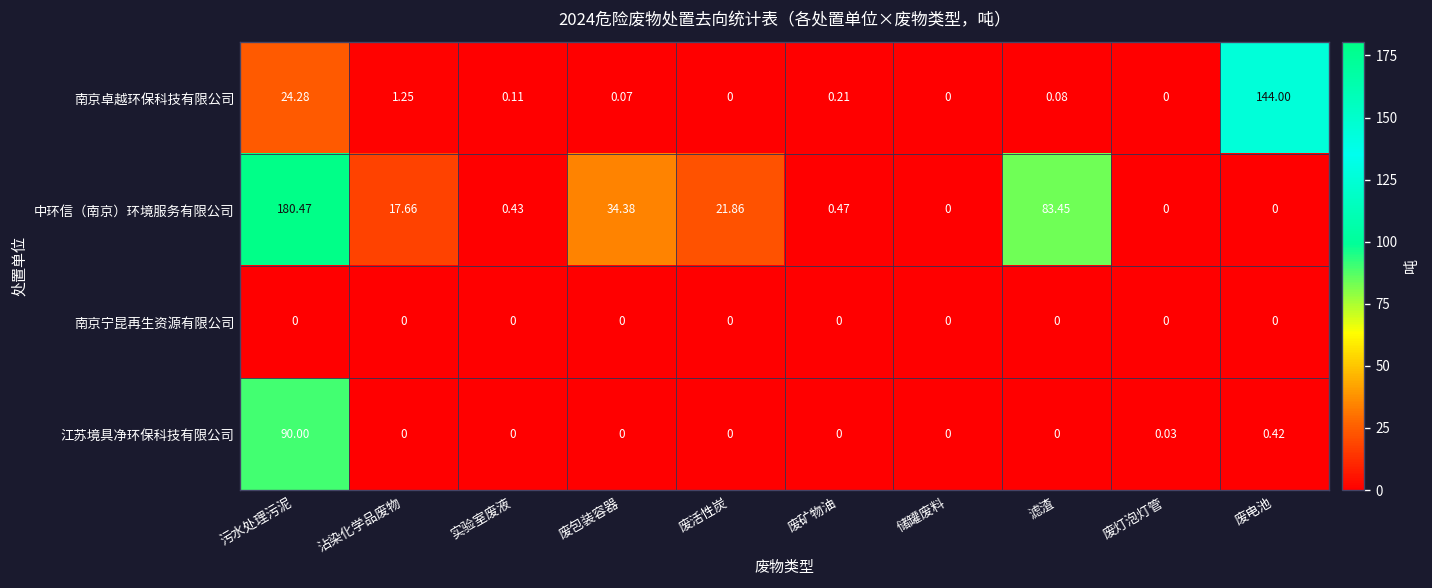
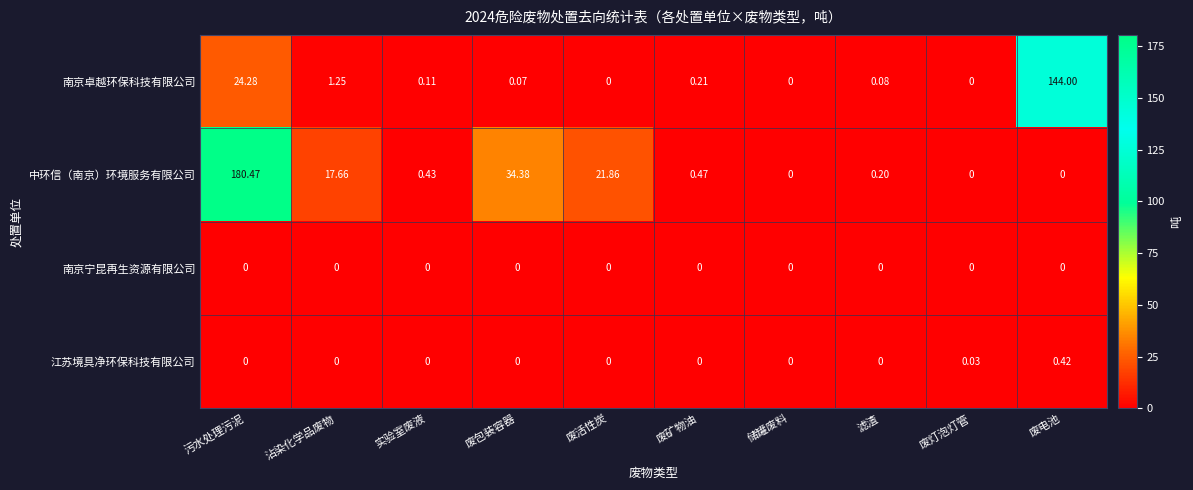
中环信（南京）环境服务有限公司, 滤渣: 83.45 -> 0.20
江苏境具净环保科技有限公司, 污水处理污泥: 90.00 -> 0
